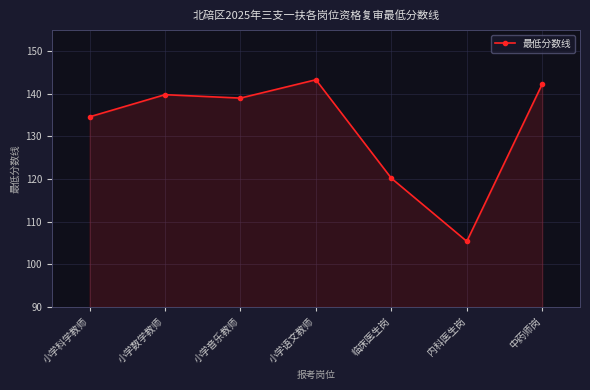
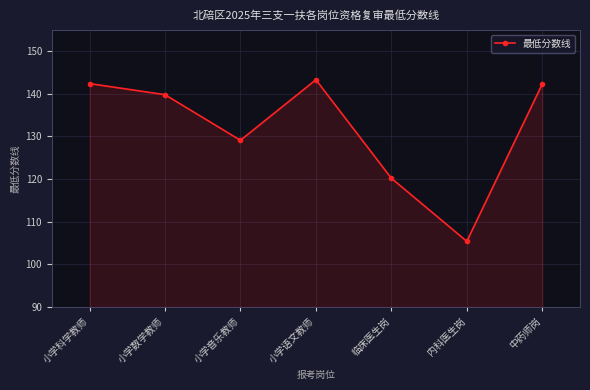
小学科学教师: 135 -> 142
小学音乐教师: 139 -> 129
